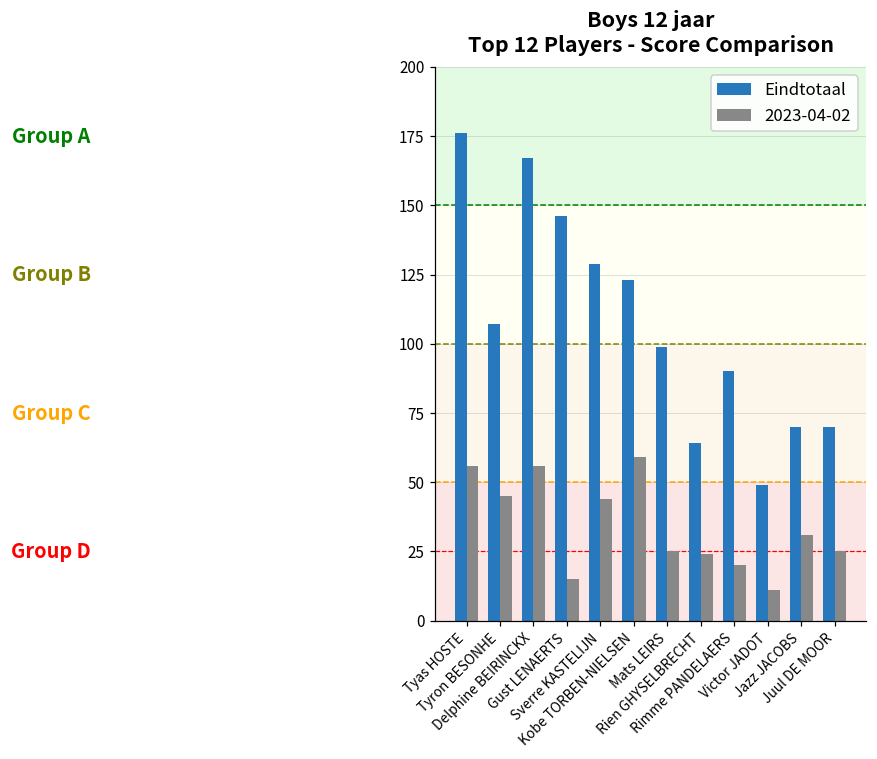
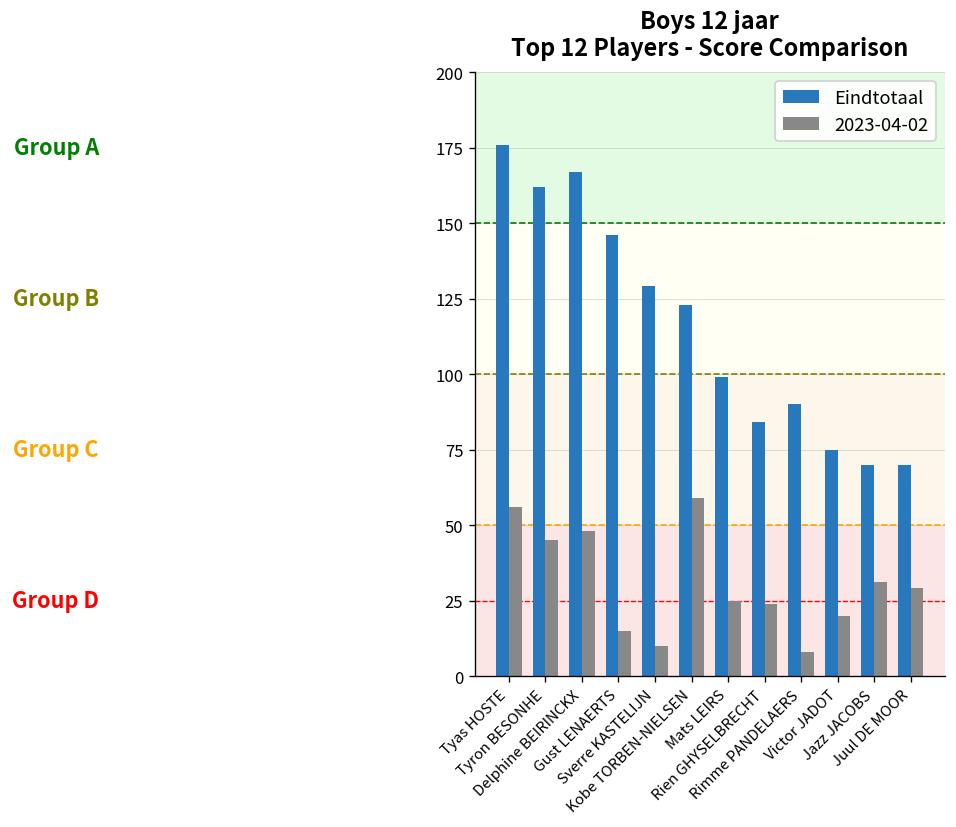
Eindtotaal, Tyron BESONHE: 107 -> 162
2023-04-02, Delphine BEIRINCKX: 56 -> 48
2023-04-02, Sverre KASTELIJN: 44 -> 10
Eindtotaal, Rien GHYSELBRECHT: 64 -> 84
2023-04-02, Rimme PANDELAERS: 20 -> 8
Eindtotaal, Victor JADOT: 49 -> 75
2023-04-02, Victor JADOT: 11 -> 20
2023-04-02, Juul DE MOOR: 25 -> 29
